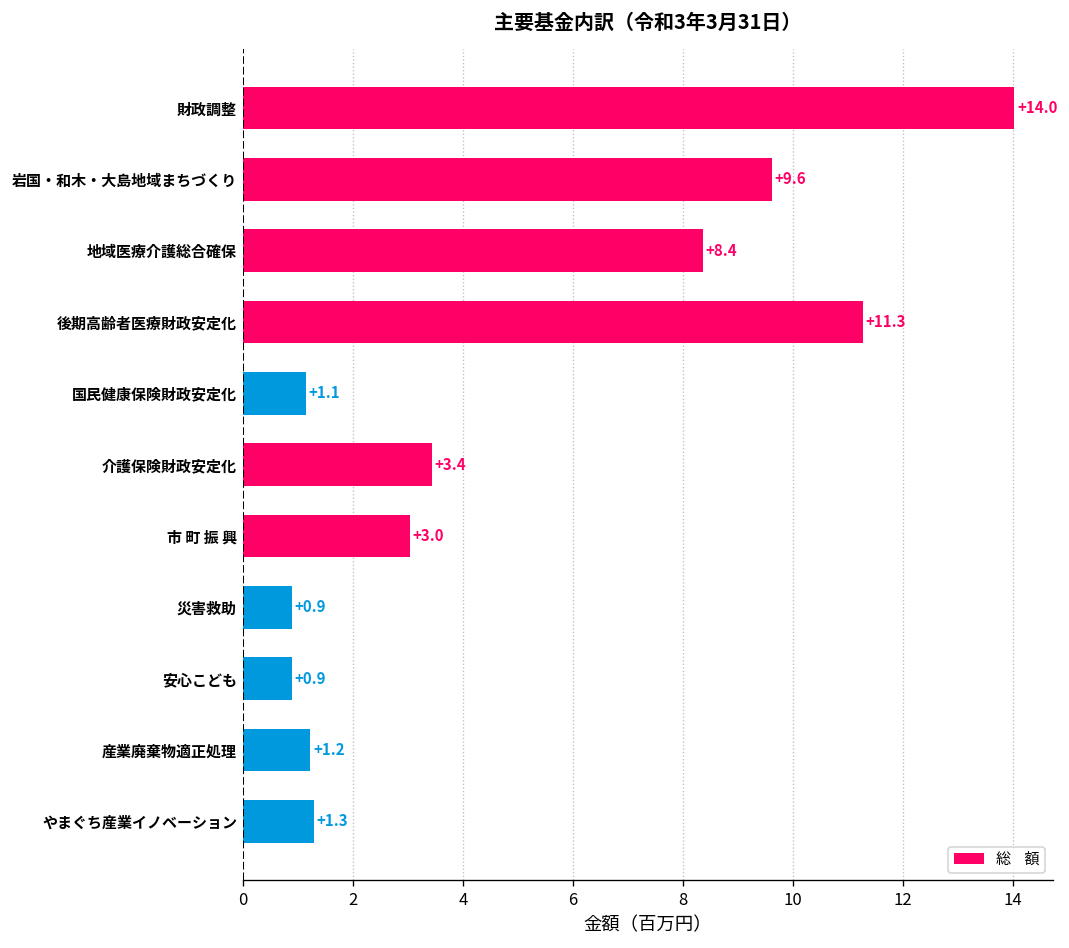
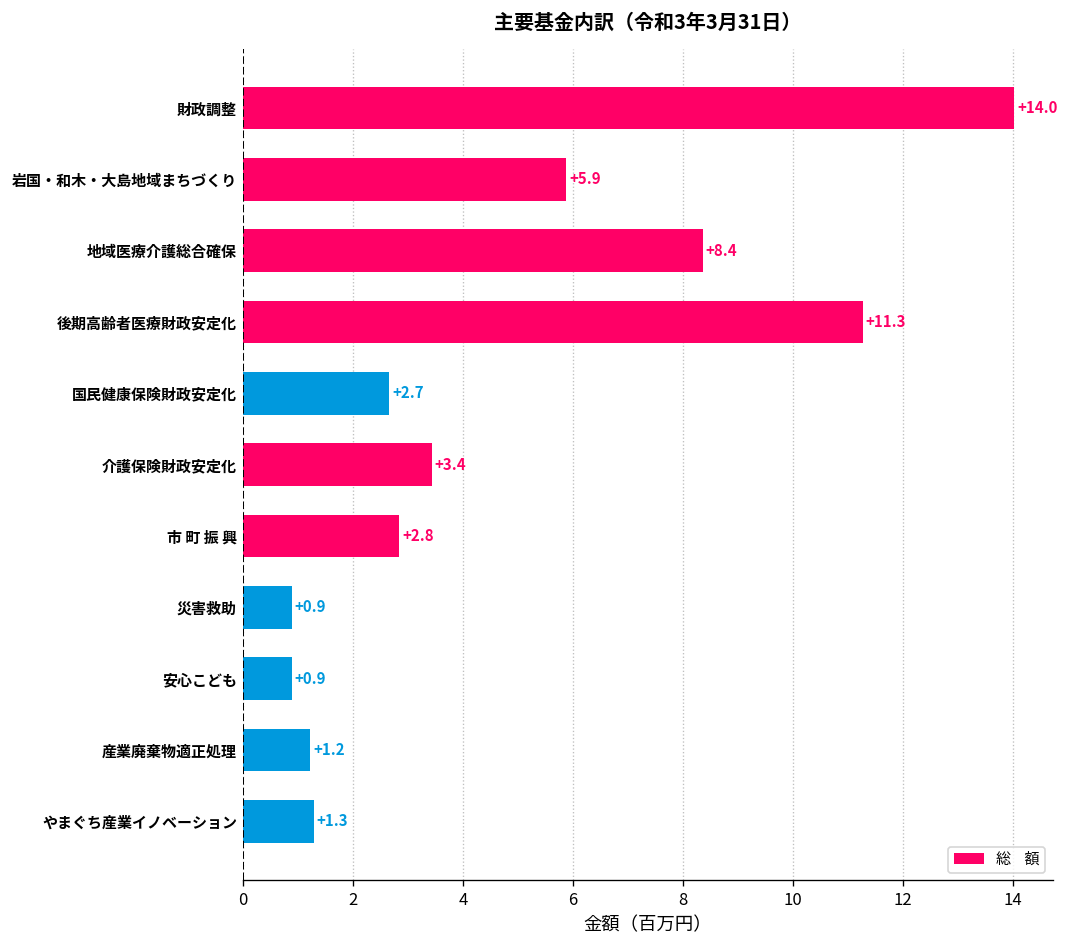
岩国・和木・大島地域まちづくり: +9.6 -> +5.9
国民健康保険財政安定化: +1.1 -> +2.7
市 町 振 興: +3.0 -> +2.8
